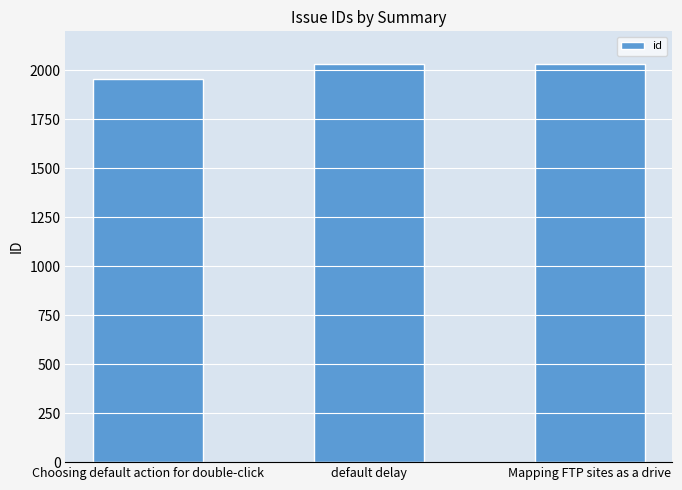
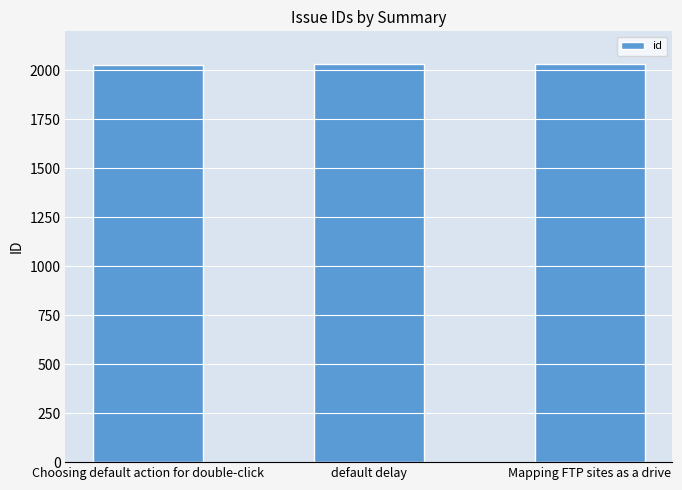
Choosing default action for double-click: 1960 -> 2030
